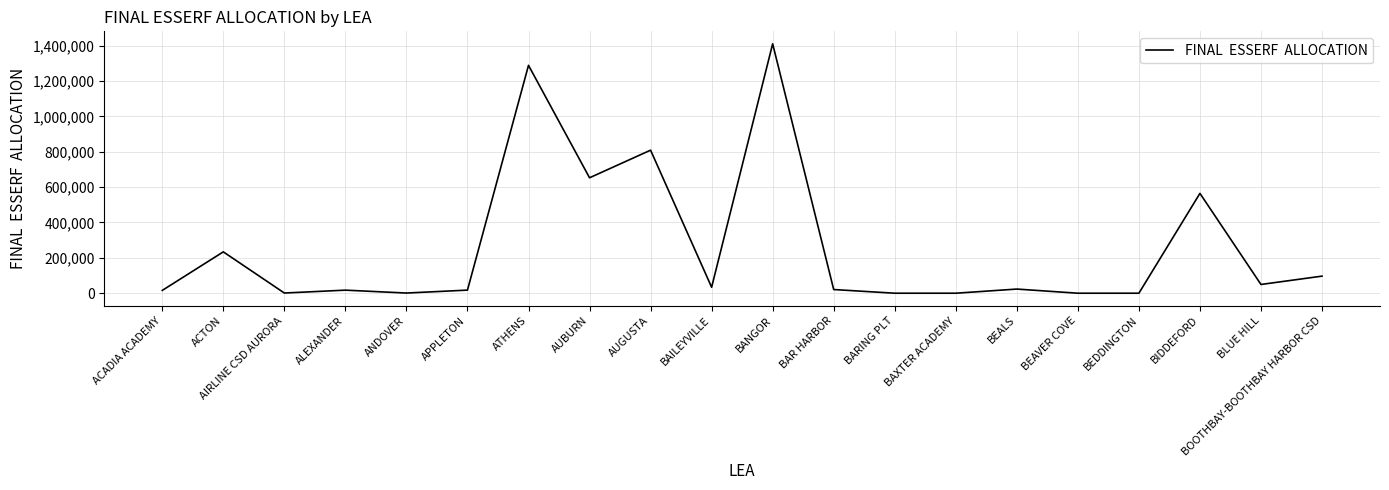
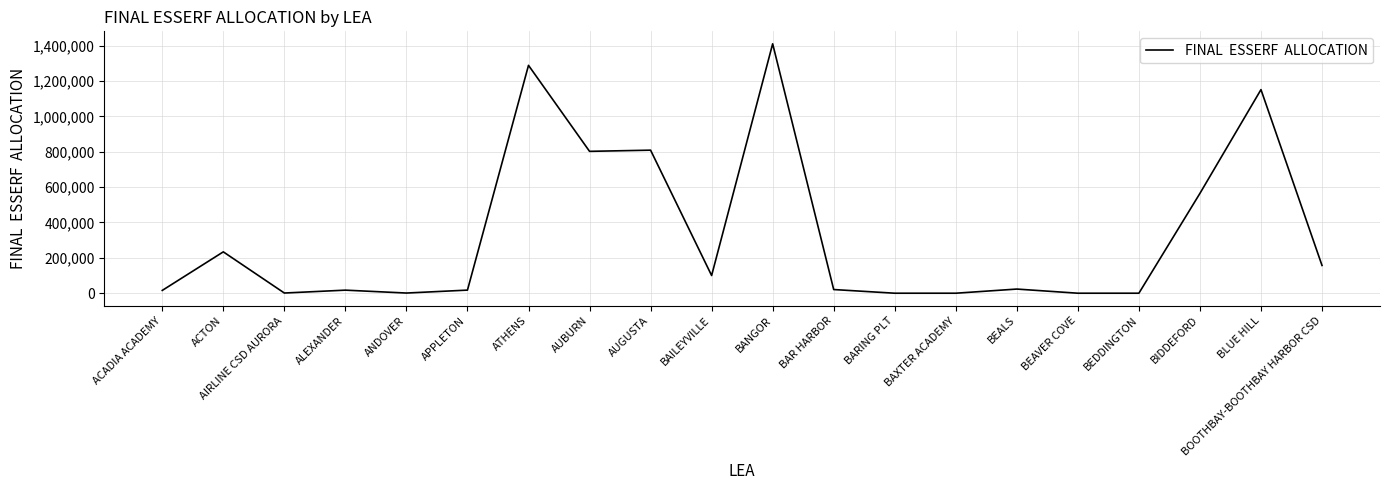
AUBURN: 650,000 -> 800,000
BAILEYVILLE: 30,000 -> 100,000
BLUE HILL: 50,000 -> 1,150,000
BOOTHBAY-BOOTHBAY HARBOR CSD: 100,000 -> 160,000
